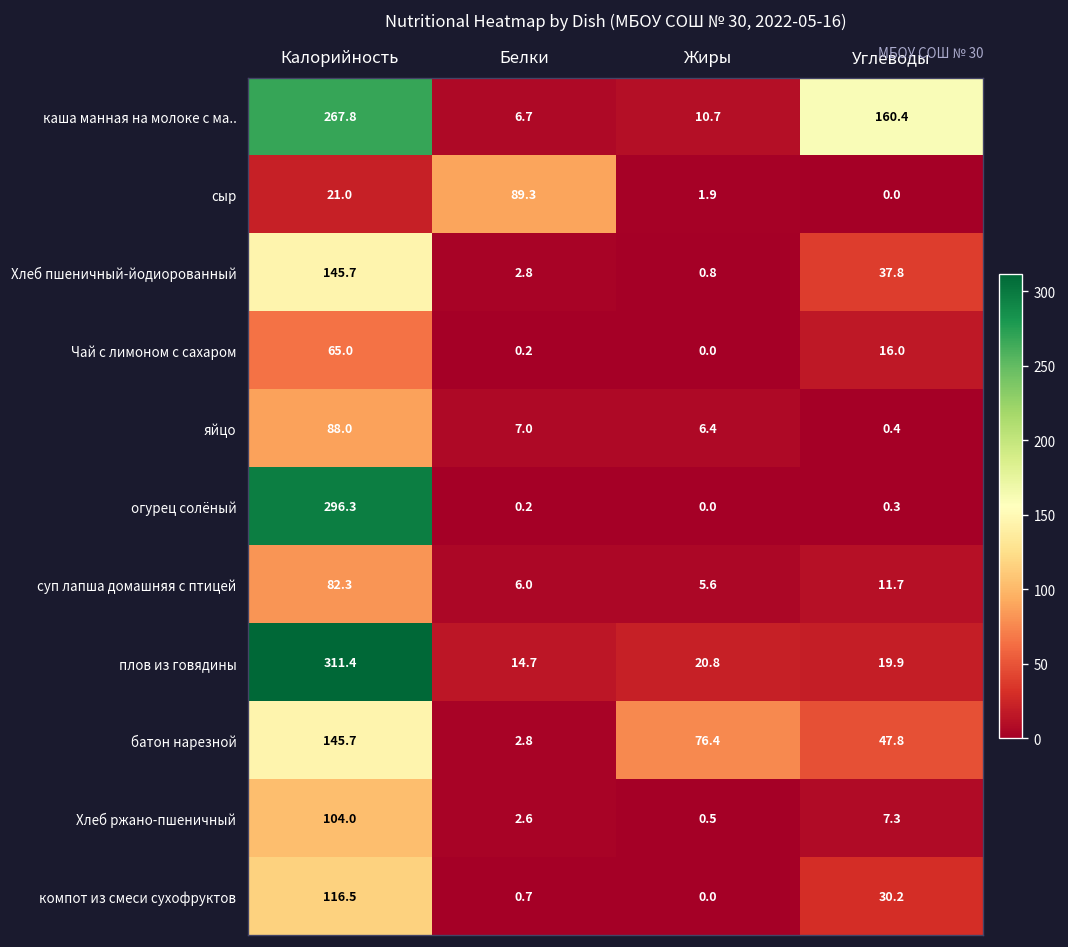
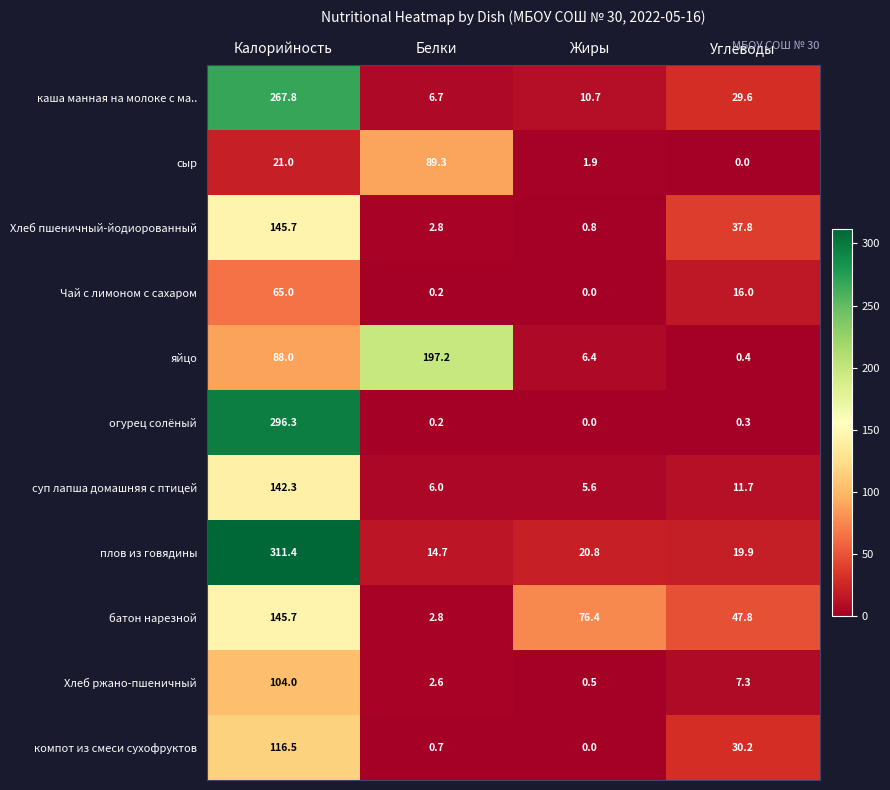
каша манная на молоке с ма.., Углеводы: 160.4 -> 29.6
яйцо, Белки: 7.0 -> 197.2
суп лапша домашняя с птицей, Калорийность: 82.3 -> 142.3
